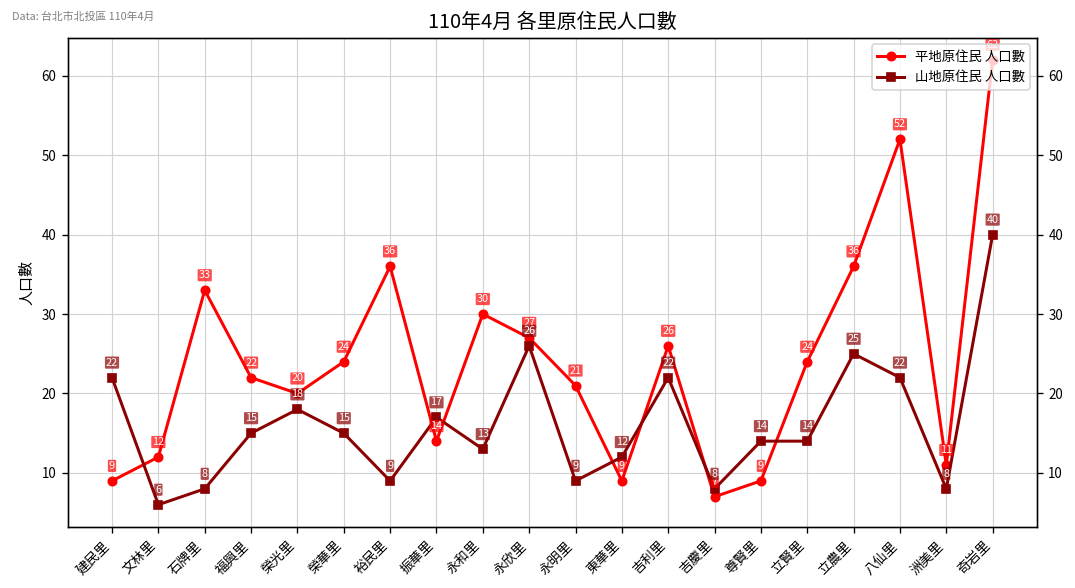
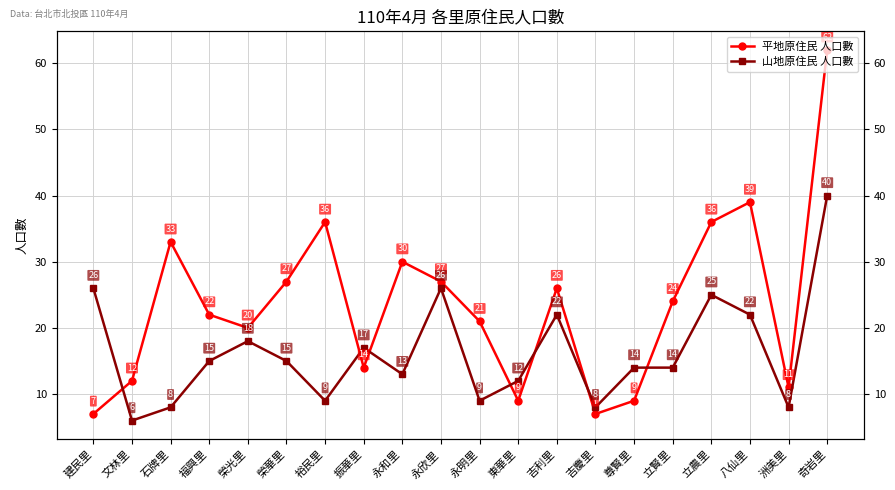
平地原住民 人口數, 建民里: 9 -> 7
山地原住民 人口數, 建民里: 22 -> 26
平地原住民 人口數, 榮華里: 24 -> 27
平地原住民 人口數, 八仙里: 52 -> 39
